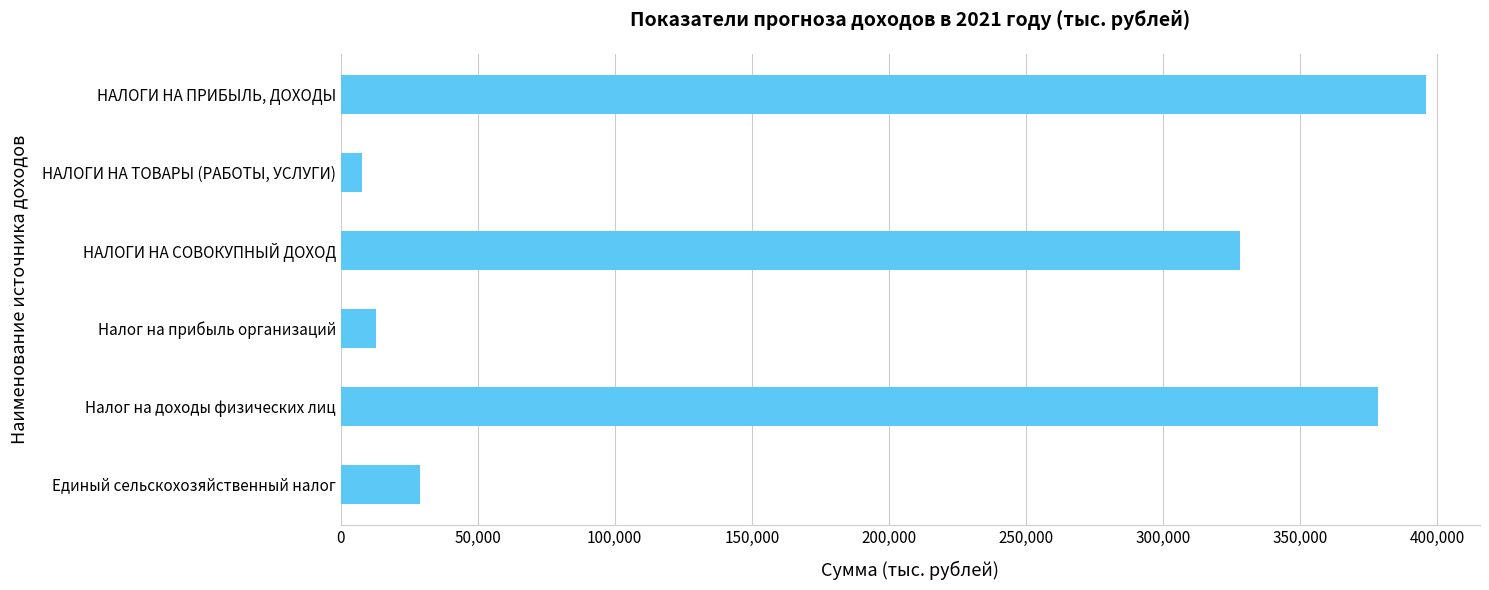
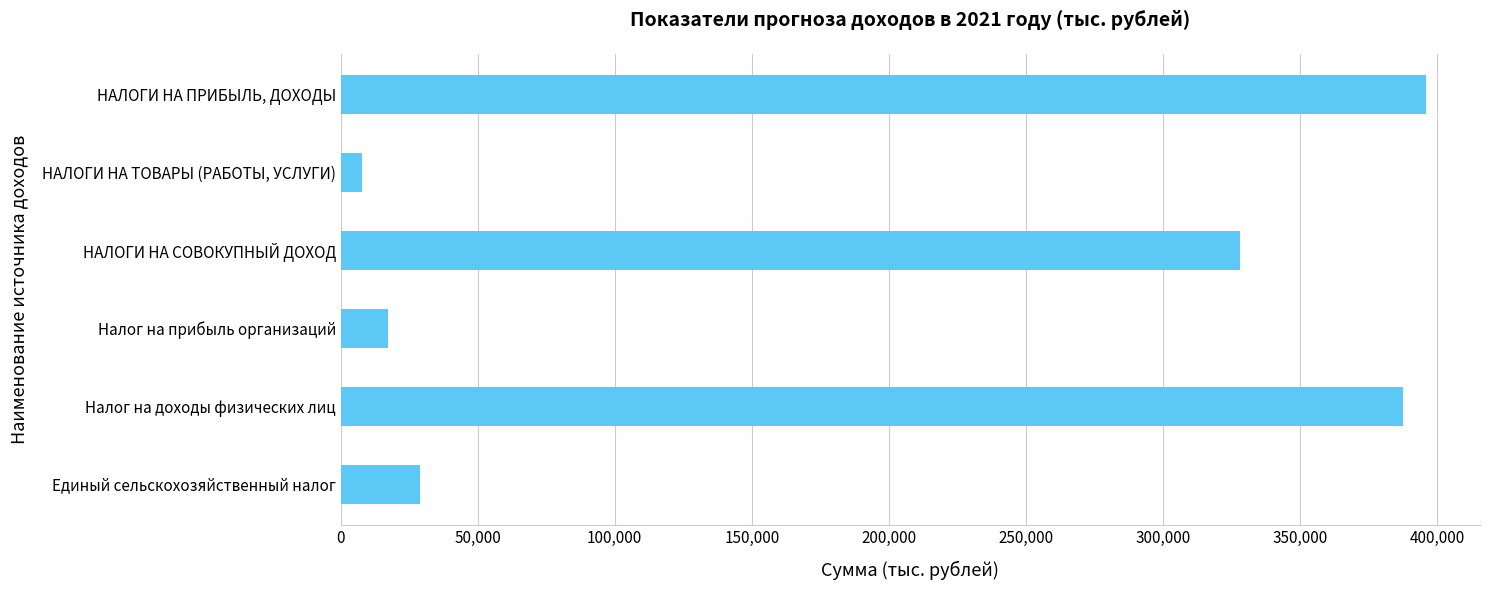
Налог на прибыль организаций: 13,000 -> 17,000
Налог на доходы физических лиц: 378,000 -> 387,000
